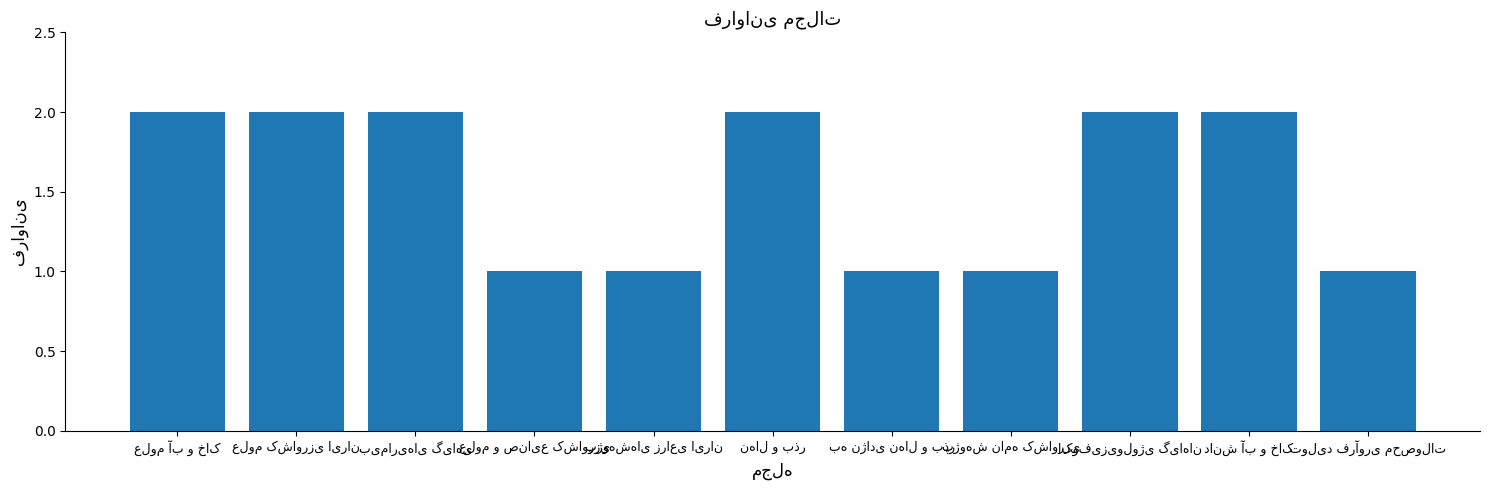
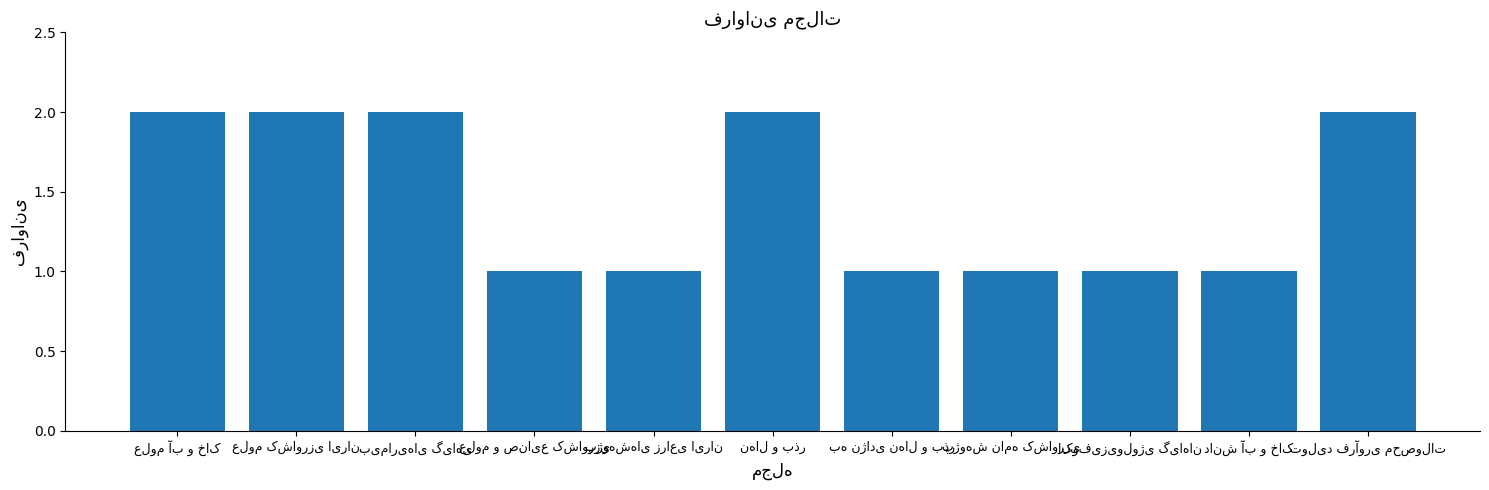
اکوفیزیولوژی گیاهان: 2 -> 1
دانش آب و خاک: 2 -> 1
تولید فرآوری محصولات: 1 -> 2
